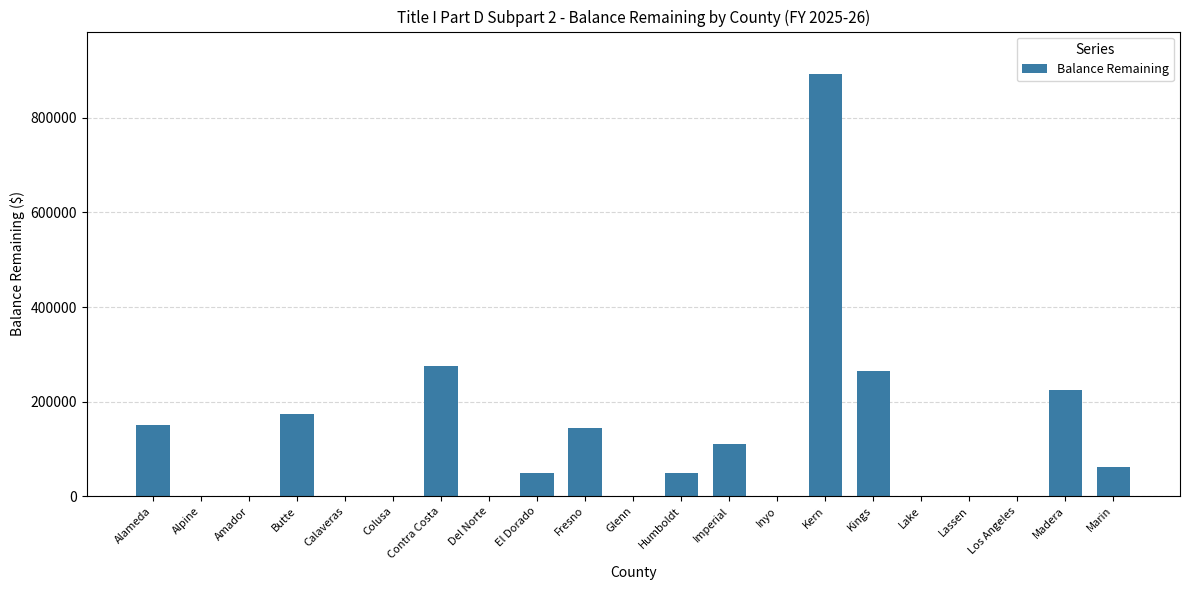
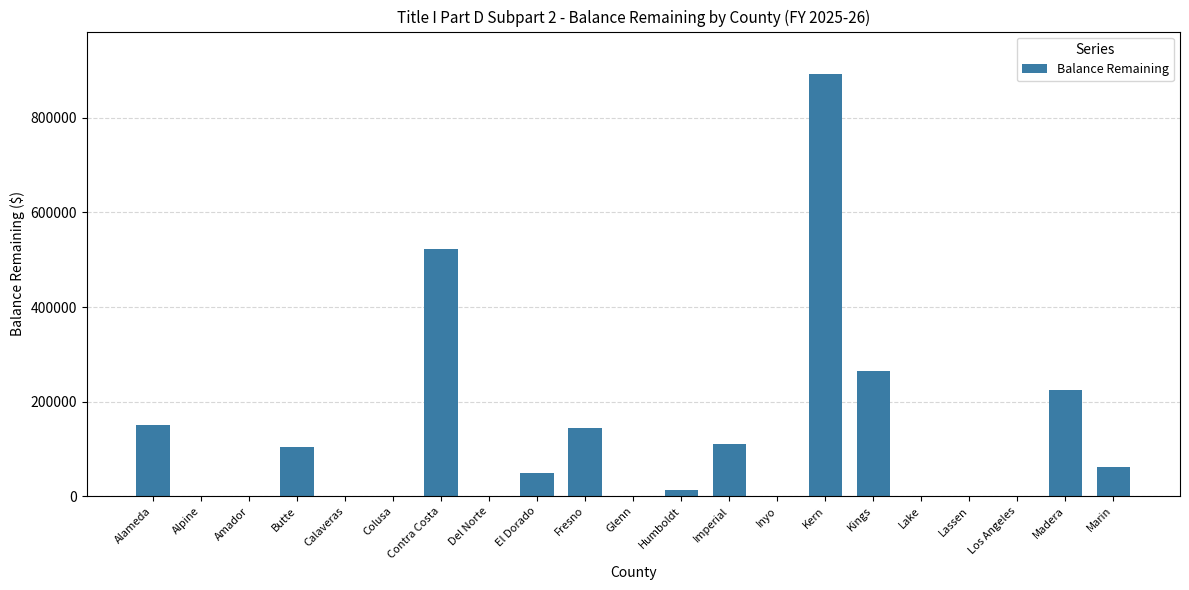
Butte: 170000 -> 100000
Contra Costa: 270000 -> 520000
Humboldt: 50000 -> 10000
